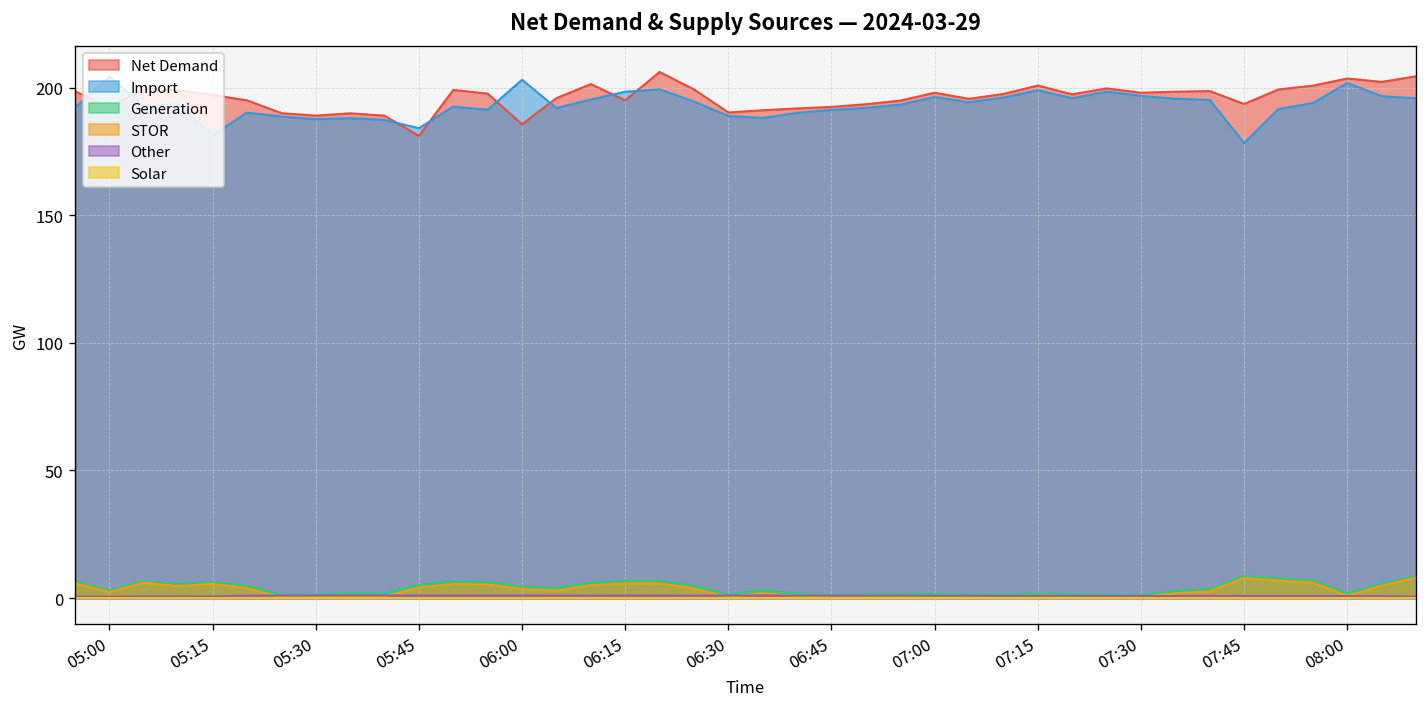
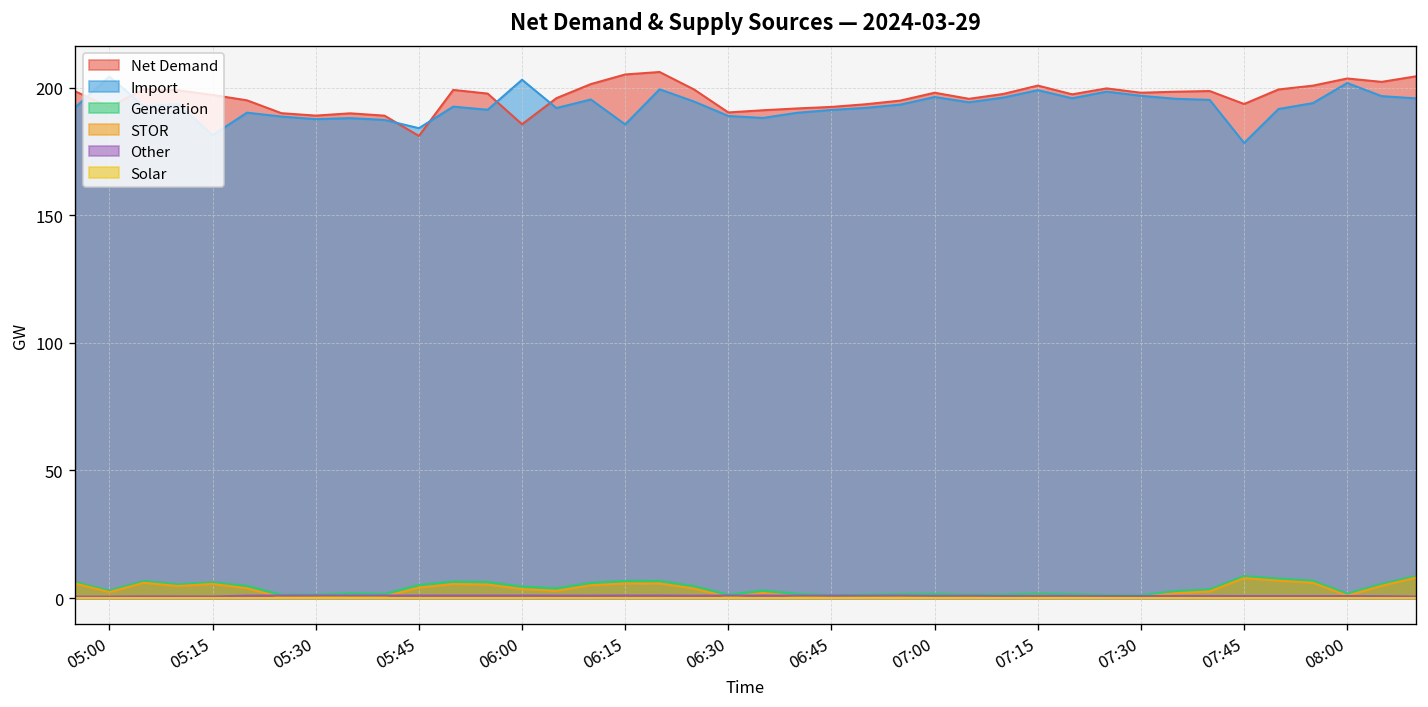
Net Demand, 06:15: 195 -> 205
Import, 06:15: 198 -> 186
